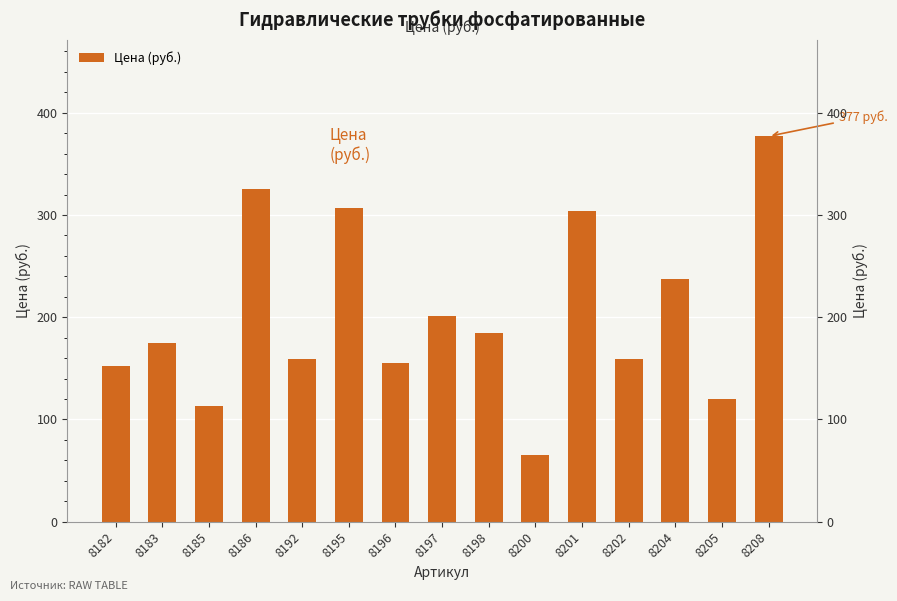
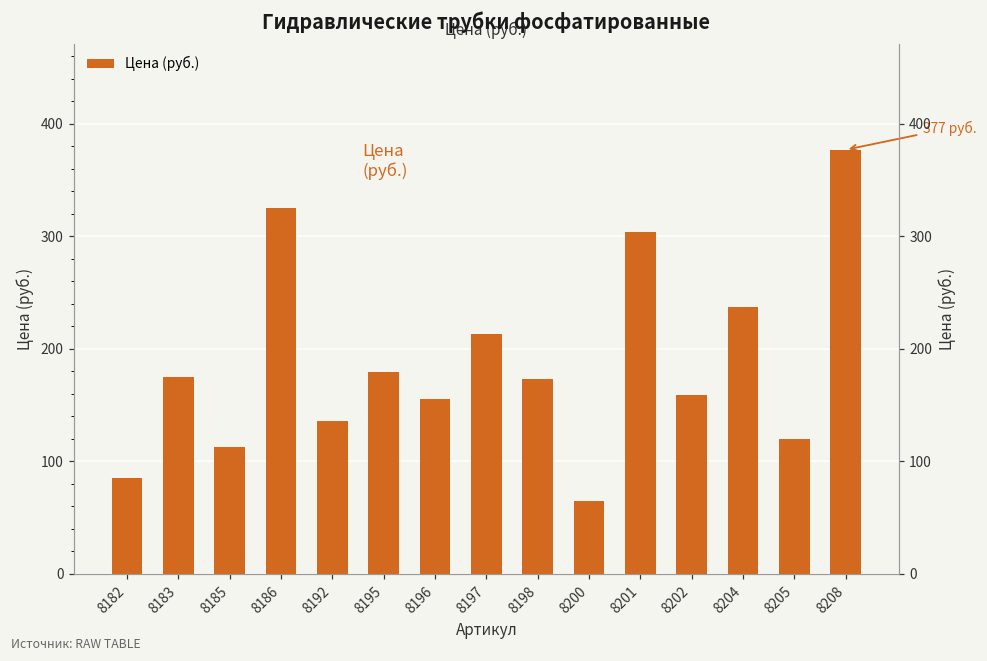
8182: 152 -> 85
8192: 159 -> 136
8195: 307 -> 179
8197: 201 -> 213
8198: 185 -> 173
